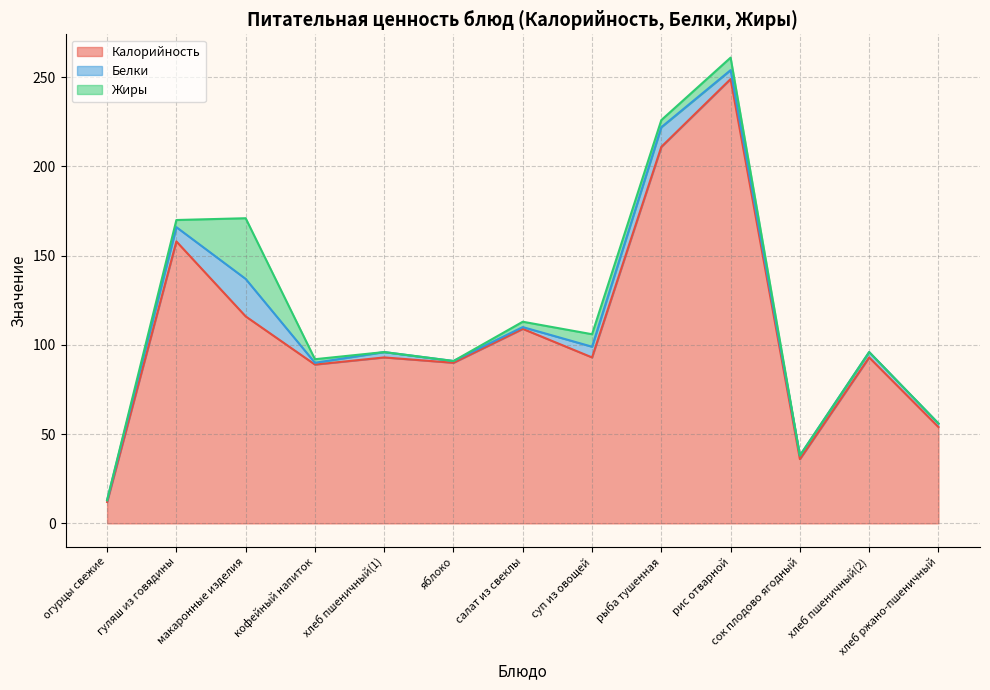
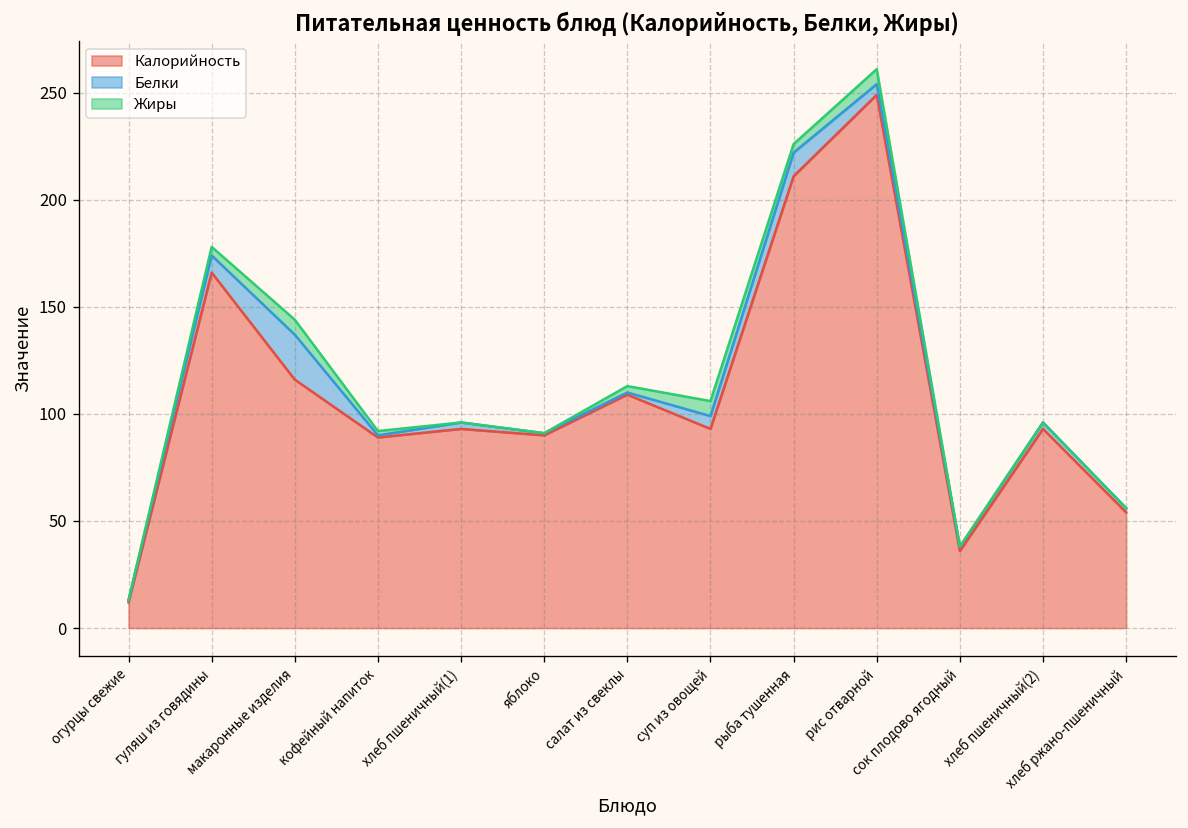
Калорийность, гуляш из говядины: 158 -> 166
Жиры, макаронные изделия: 34 -> 7
